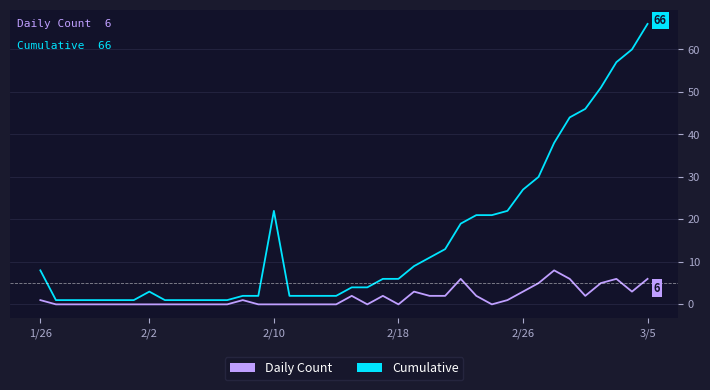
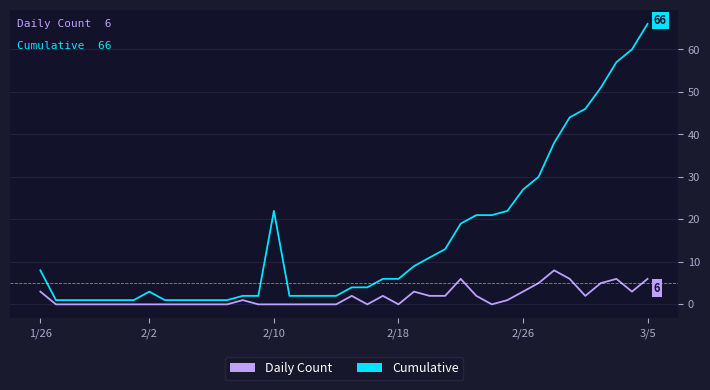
Daily Count, 1/26: 1 -> 3
